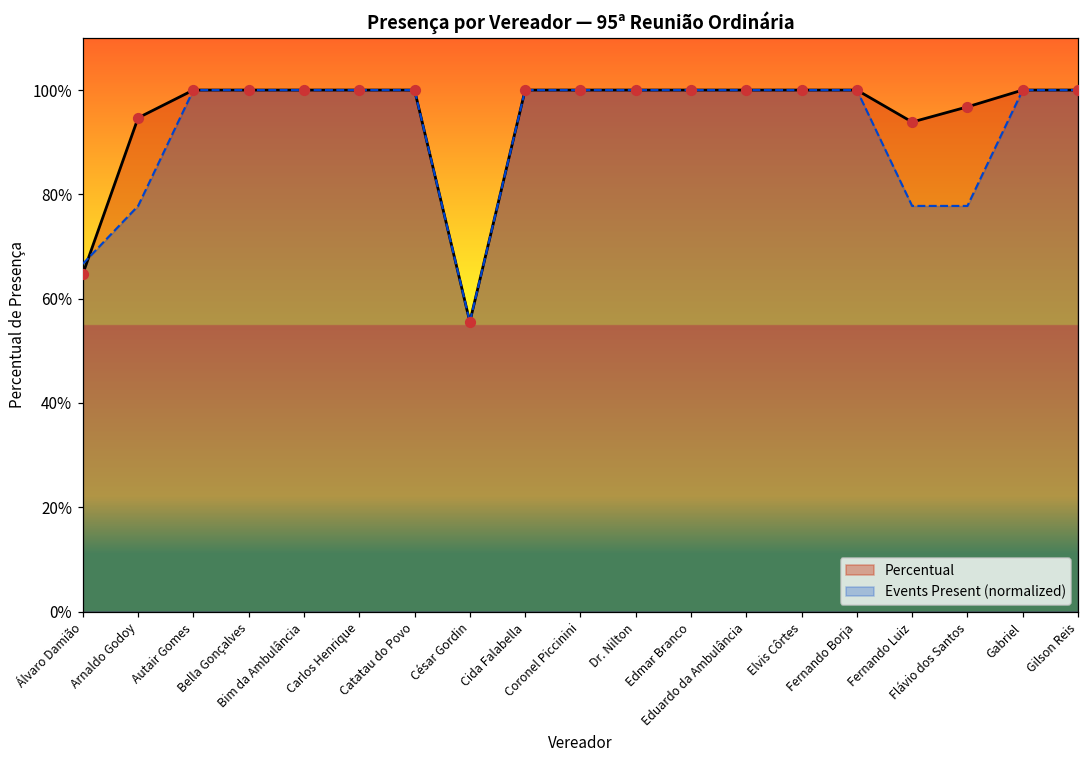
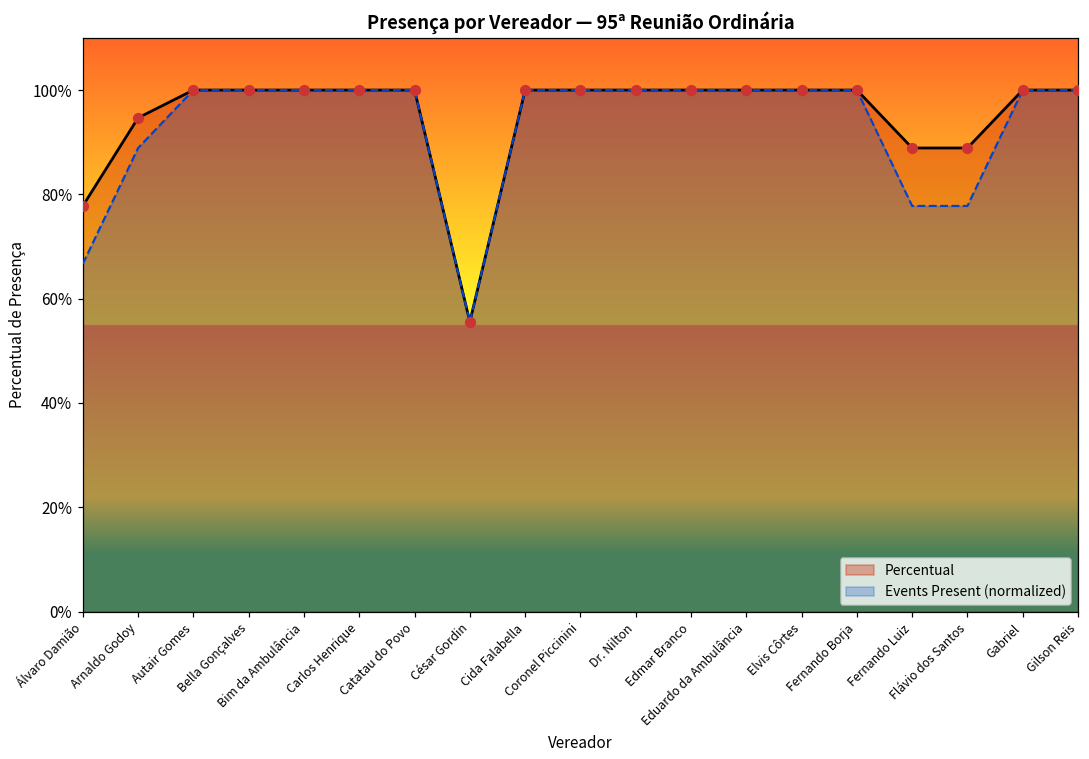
Percentual, Álvaro Damião: 65% -> 78%
Events Present (normalized), Arnaldo Godoy: 78% -> 89%
Percentual, Fernando Luiz: 94% -> 89%
Percentual, Flávio dos Santos: 97% -> 89%
